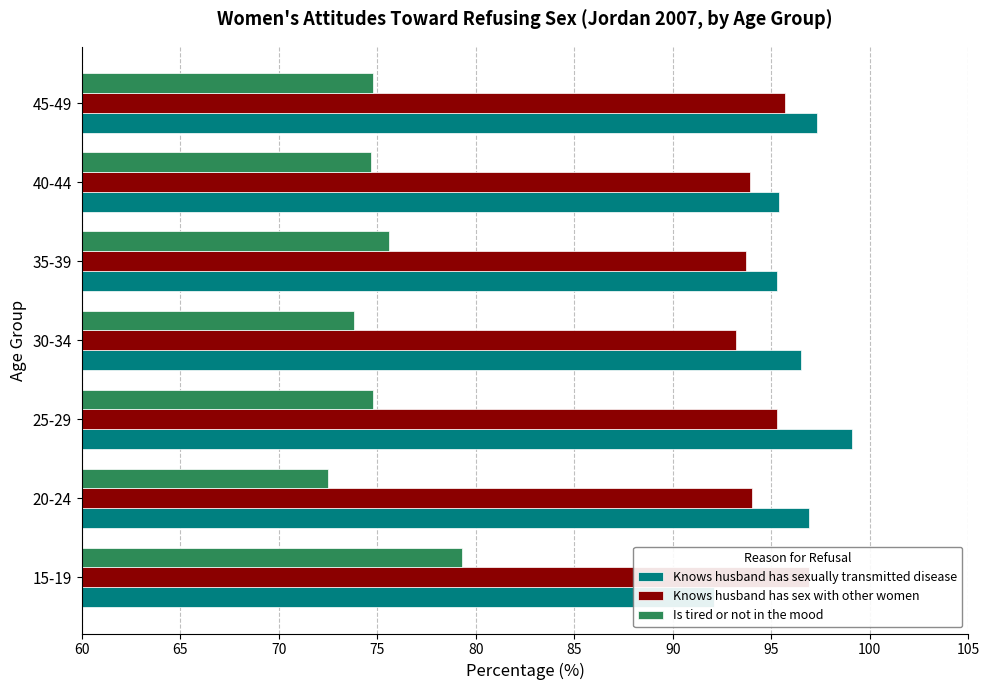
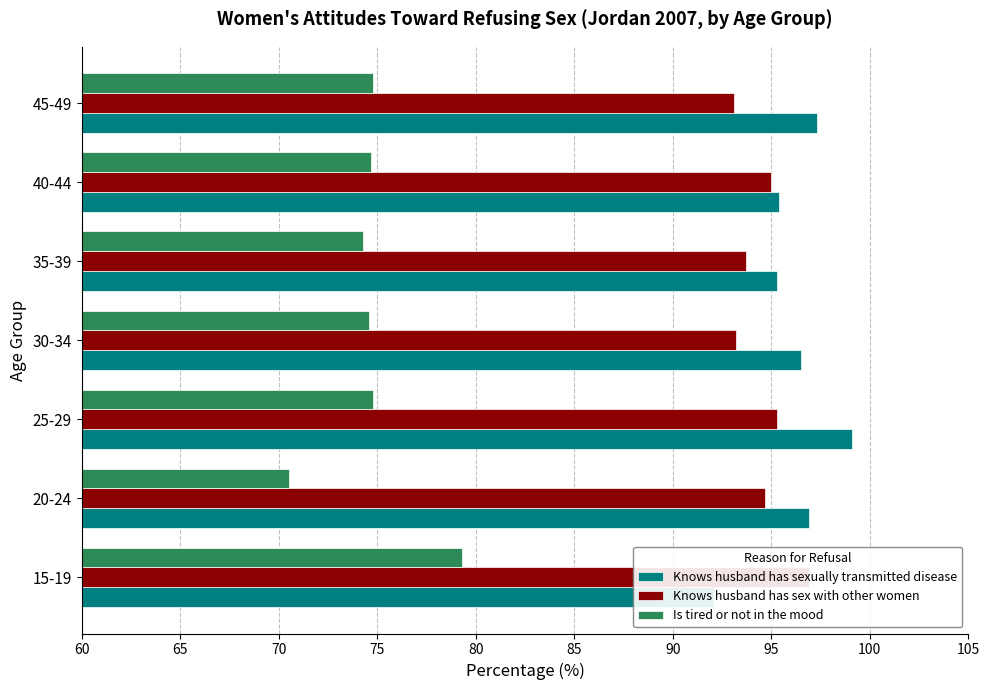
Knows husband has sex with other women, 45-49: 95.7 -> 93.1
Knows husband has sex with other women, 40-44: 93.9 -> 95.0
Is tired or not in the mood, 35-39: 75.6 -> 74.3
Is tired or not in the mood, 30-34: 73.8 -> 74.6
Is tired or not in the mood, 20-24: 72.5 -> 70.5
Knows husband has sex with other women, 20-24: 94.0 -> 94.7
